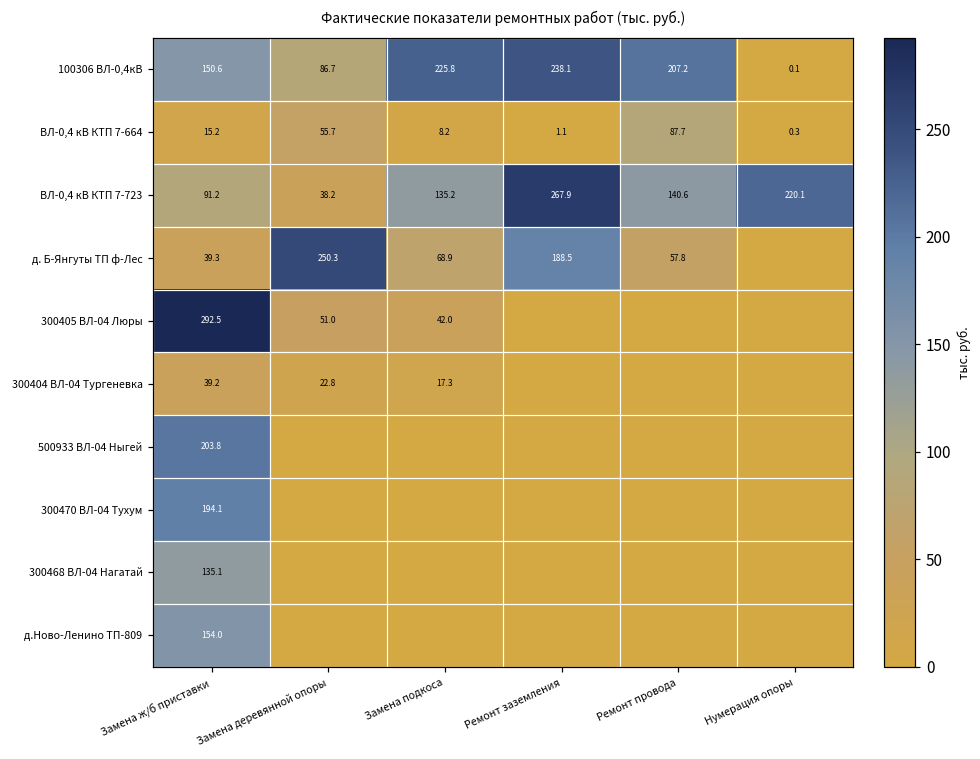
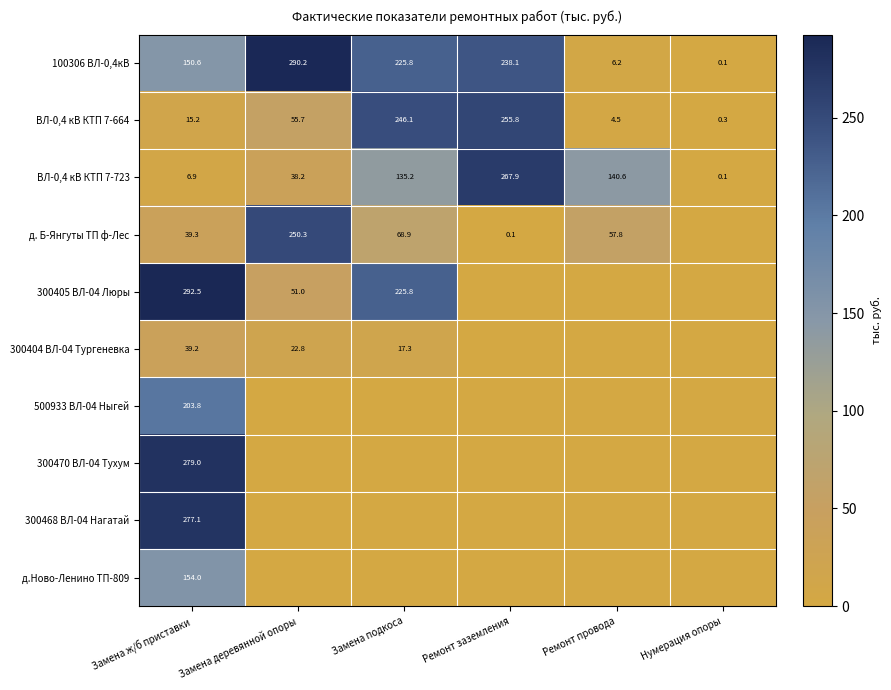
100306 ВЛ-0,4кВ, Замена деревянной опоры: 86.7 -> 290.2
100306 ВЛ-0,4кВ, Ремонт провода: 207.2 -> 6.2
ВЛ-0,4 кВ КТП 7-664, Замена подкоса: 8.2 -> 246.1
ВЛ-0,4 кВ КТП 7-664, Ремонт заземления: 1.1 -> 255.8
ВЛ-0,4 кВ КТП 7-664, Ремонт провода: 87.7 -> 4.5
ВЛ-0,4 кВ КТП 7-723, Замена ж/б приставки: 91.2 -> 6.9
ВЛ-0,4 кВ КТП 7-723, Нумерация опоры: 220.1 -> 0.1
д. Б-Янгуты ТП ф-Лес, Ремонт заземления: 188.5 -> 0.1
300405 ВЛ-04 Люры, Замена подкоса: 42.0 -> 225.8
300470 ВЛ-04 Тухум, Замена ж/б приставки: 194.1 -> 279.0
300468 ВЛ-04 Нагатай, Замена ж/б приставки: 135.1 -> 277.1
